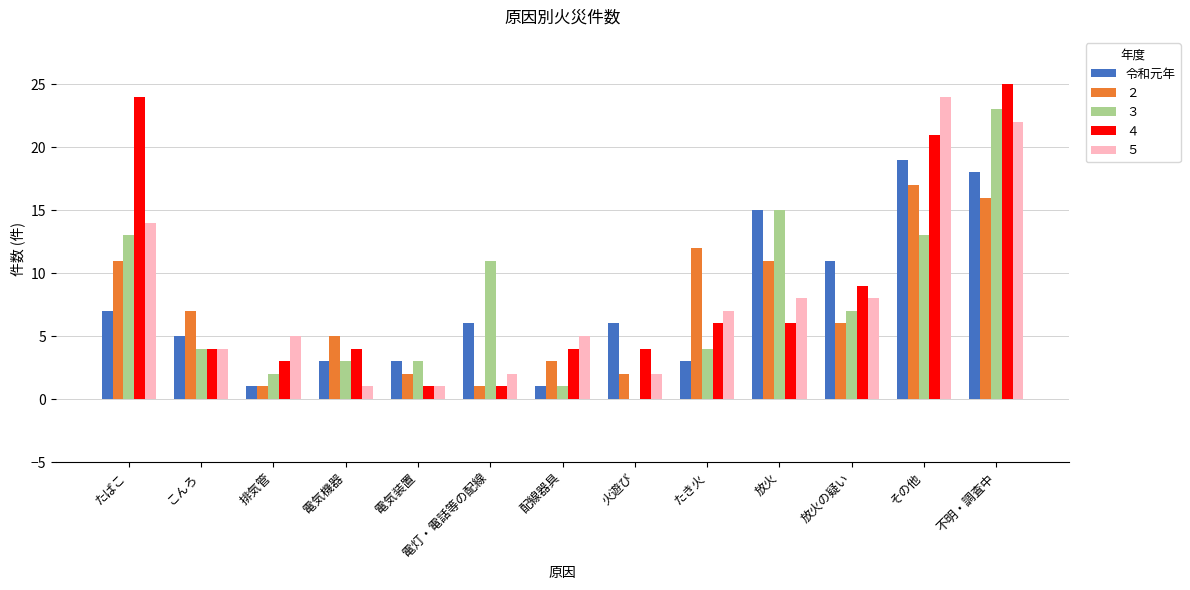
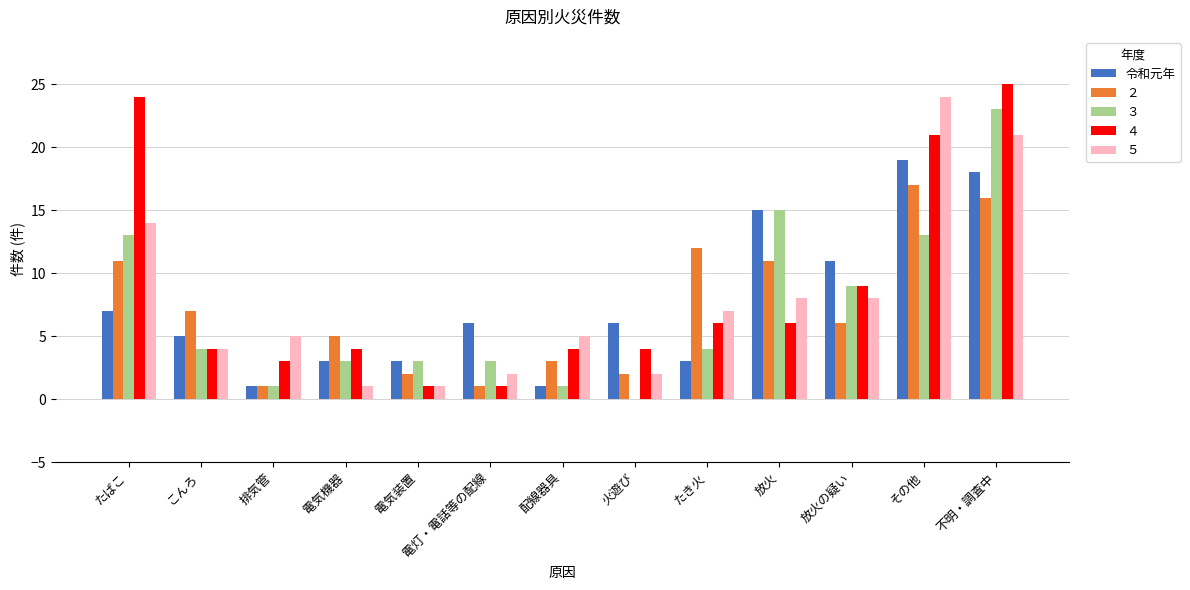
３, 排気管: 2 -> 1
３, 電灯・電話等の配線: 11 -> 3
３, 放火の疑い: 7 -> 9
５, 不明・調査中: 22 -> 21
